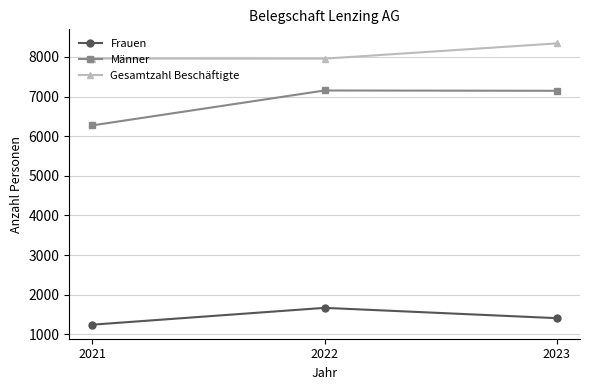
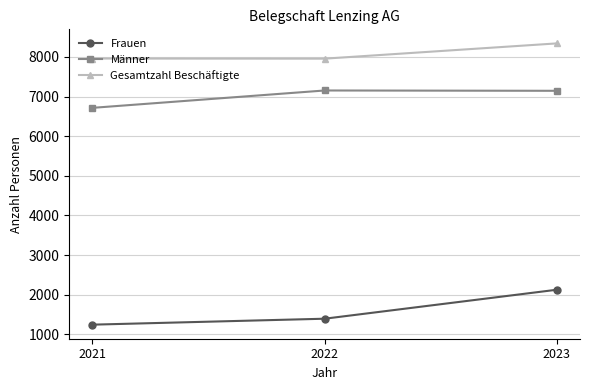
Männer, 2021: 6300 -> 6700
Frauen, 2022: 1700 -> 1400
Frauen, 2023: 1400 -> 2100
